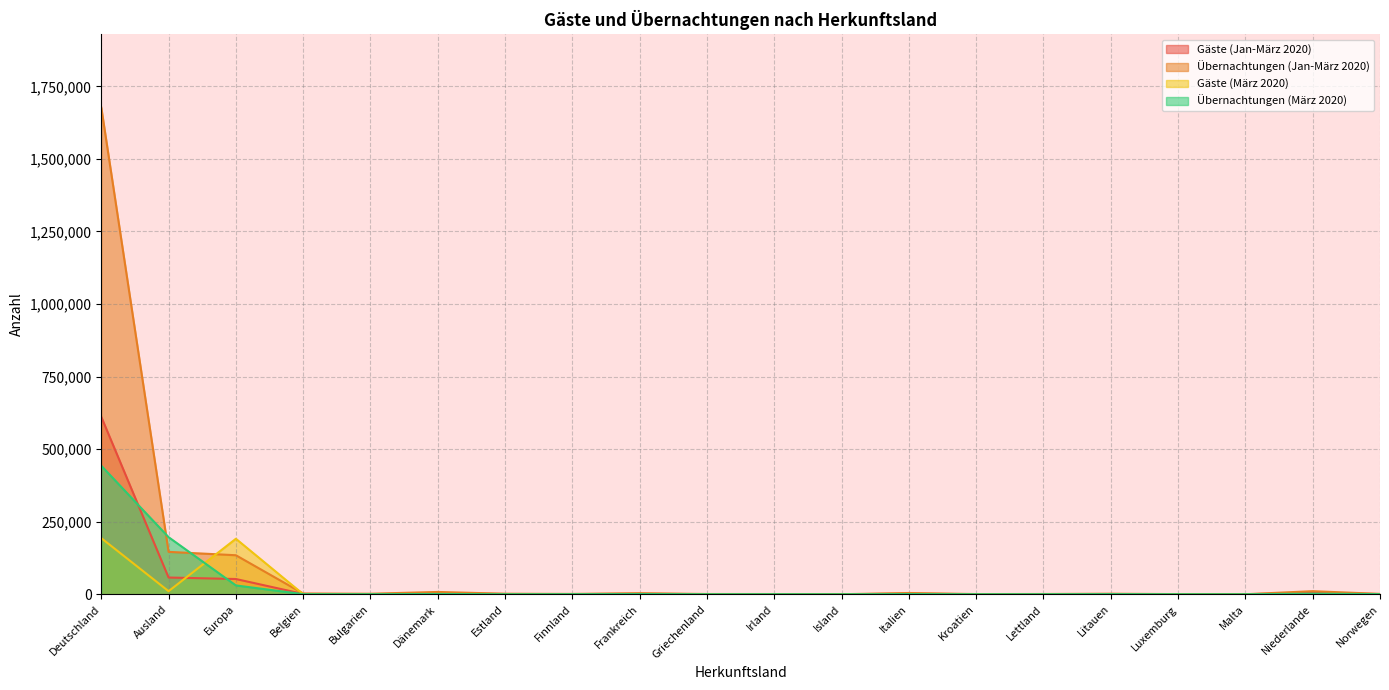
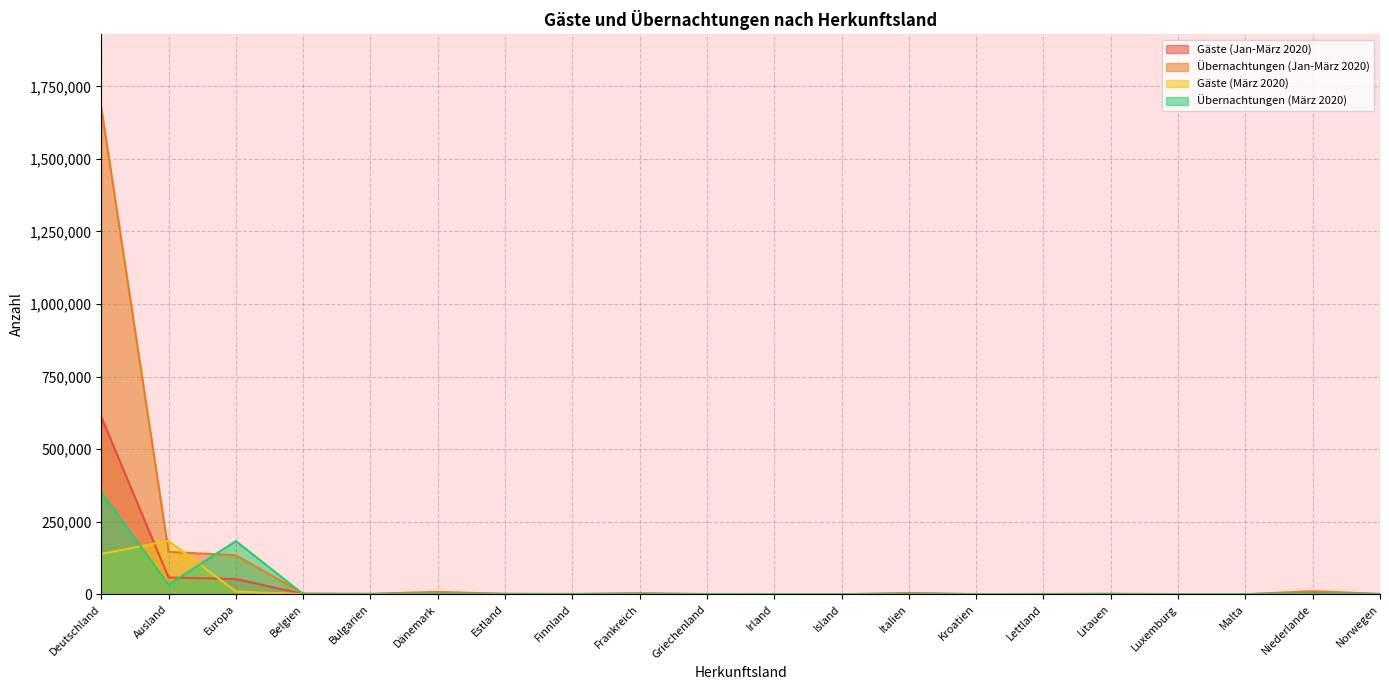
Gäste (März 2020), Deutschland: 190,000 -> 140,000
Übernachtungen (März 2020), Deutschland: 440,000 -> 350,000
Gäste (März 2020), Ausland: 10,000 -> 180,000
Übernachtungen (März 2020), Ausland: 200,000 -> 30,000
Gäste (März 2020), Europa: 190,000 -> 10,000
Übernachtungen (März 2020), Europa: 30,000 -> 180,000
